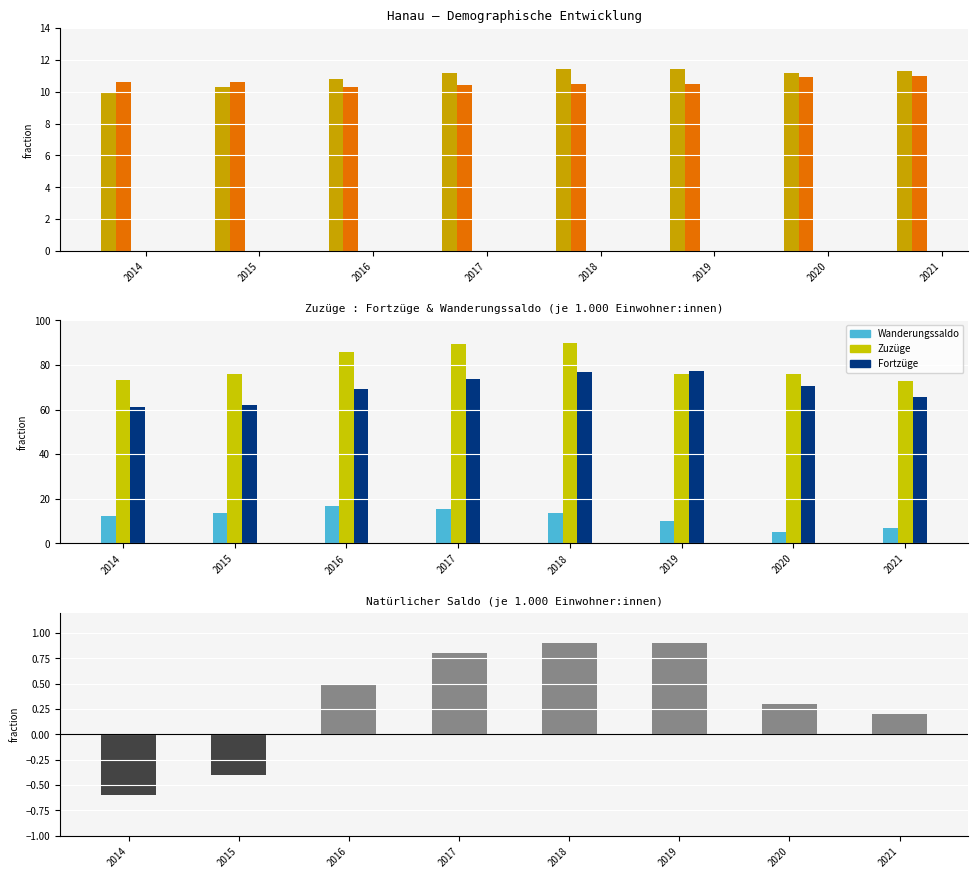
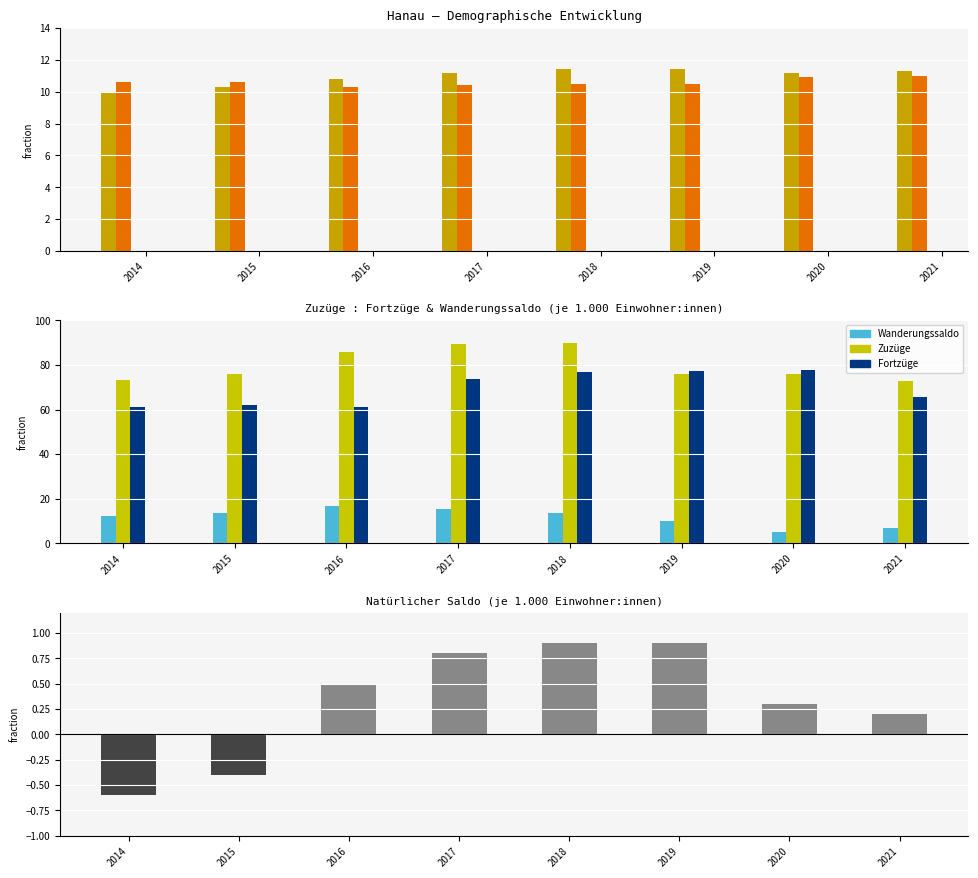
Zuzüge : Fortzüge & Wanderungssaldo (je 1.000 Einwohner:innen), Fortzüge, 2016: 69 -> 61
Zuzüge : Fortzüge & Wanderungssaldo (je 1.000 Einwohner:innen), Fortzüge, 2020: 71 -> 78
